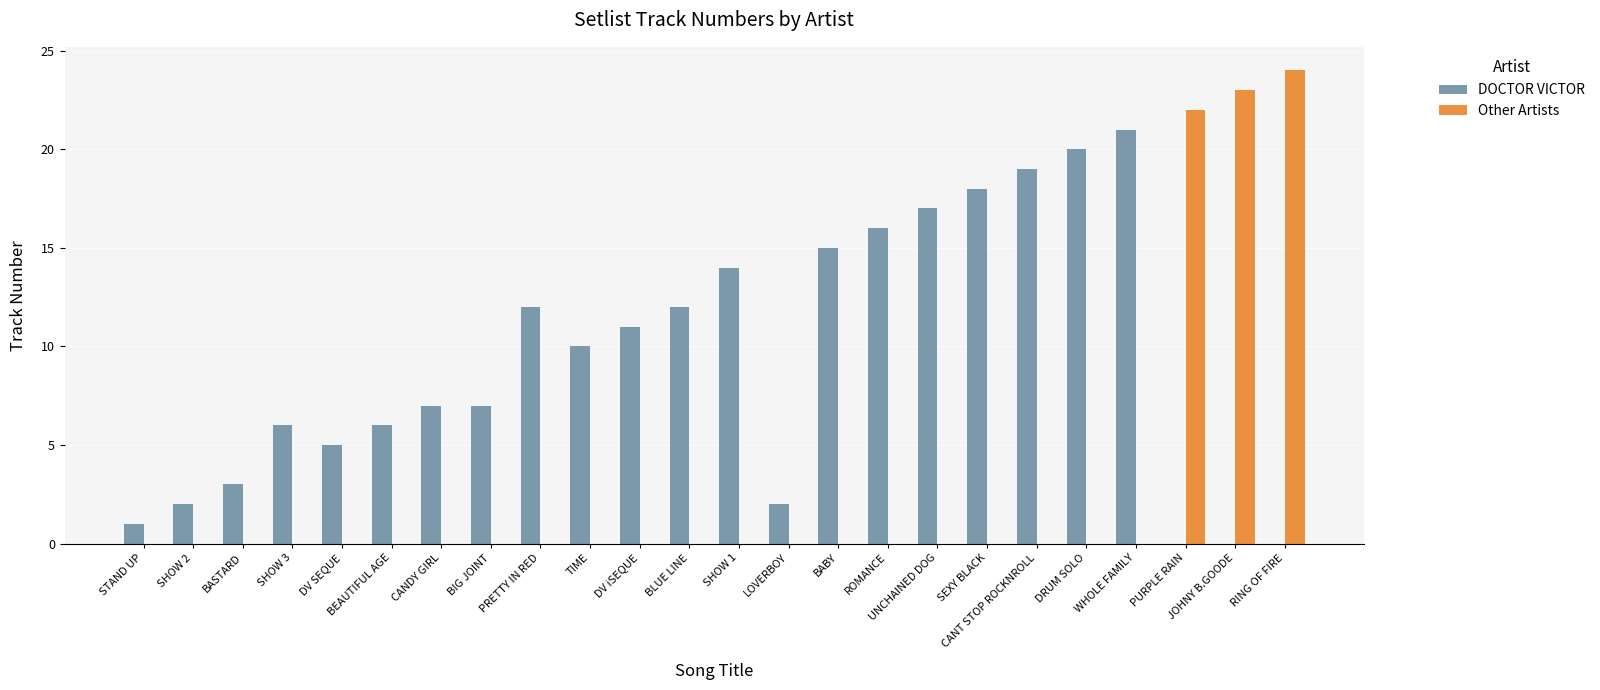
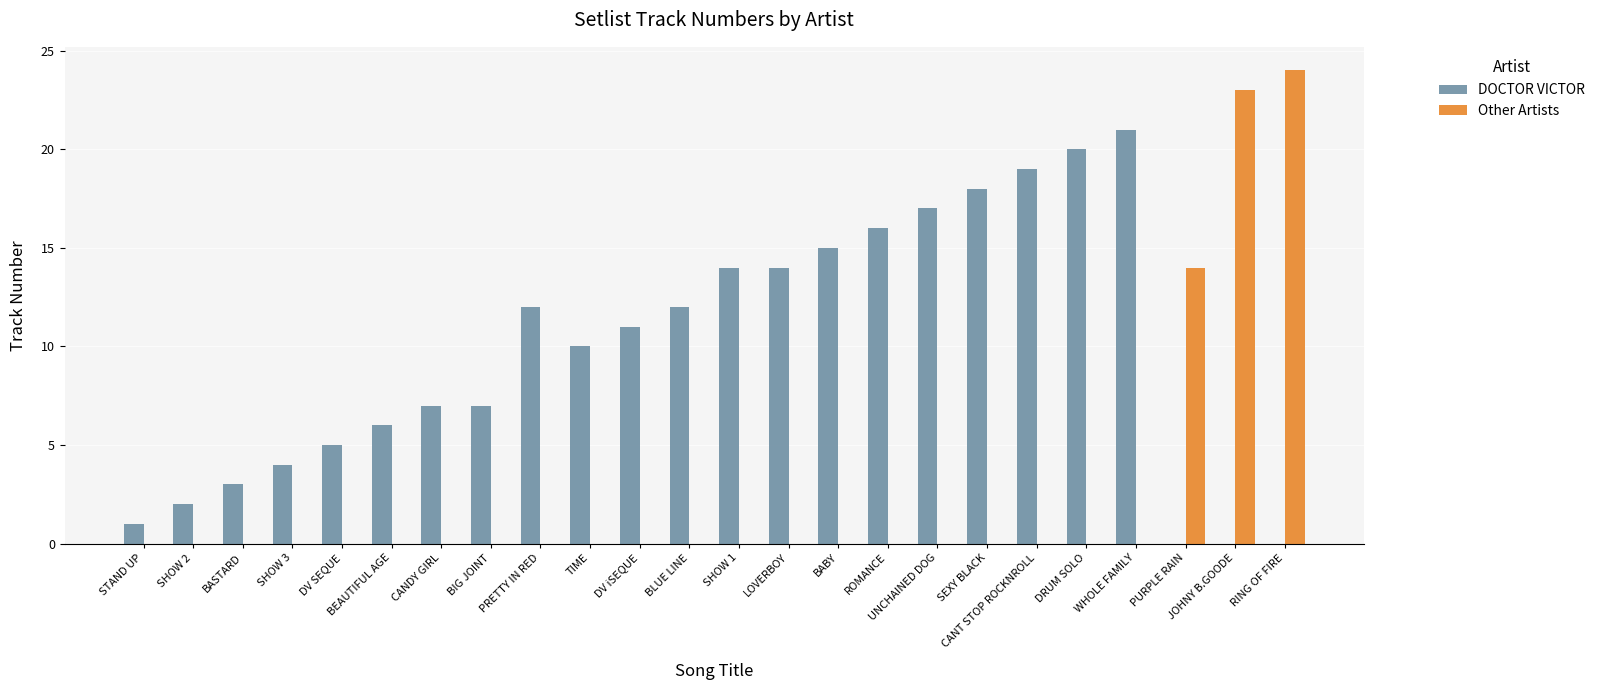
DOCTOR VICTOR, SHOW 3: 6 -> 4
DOCTOR VICTOR, LOVERBOY: 2 -> 14
Other Artists, PURPLE RAIN: 22 -> 14
